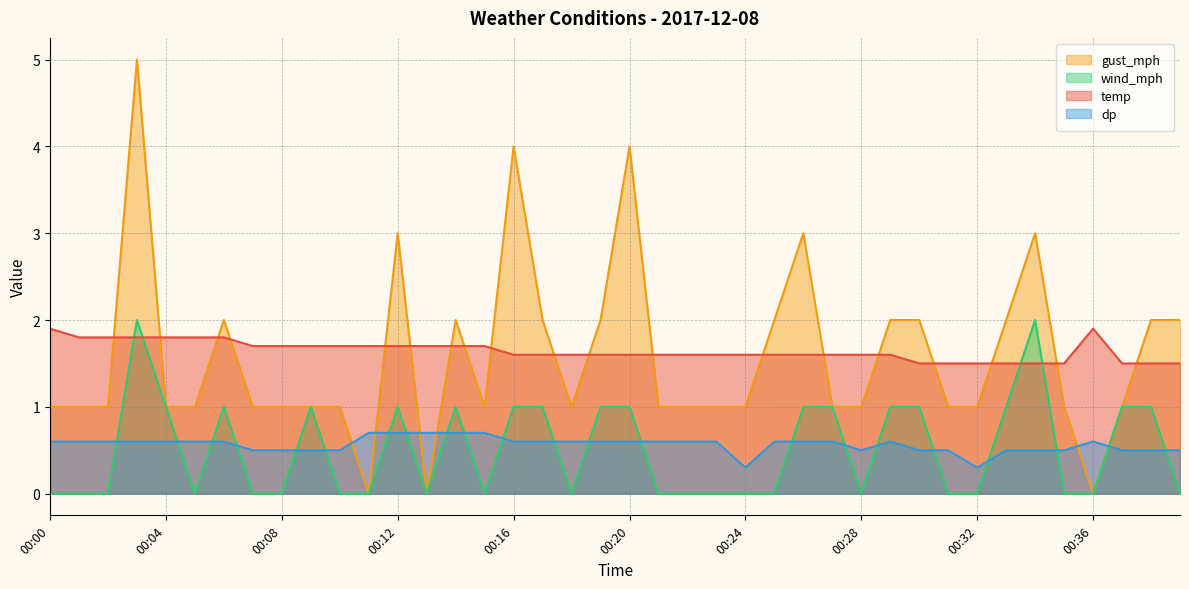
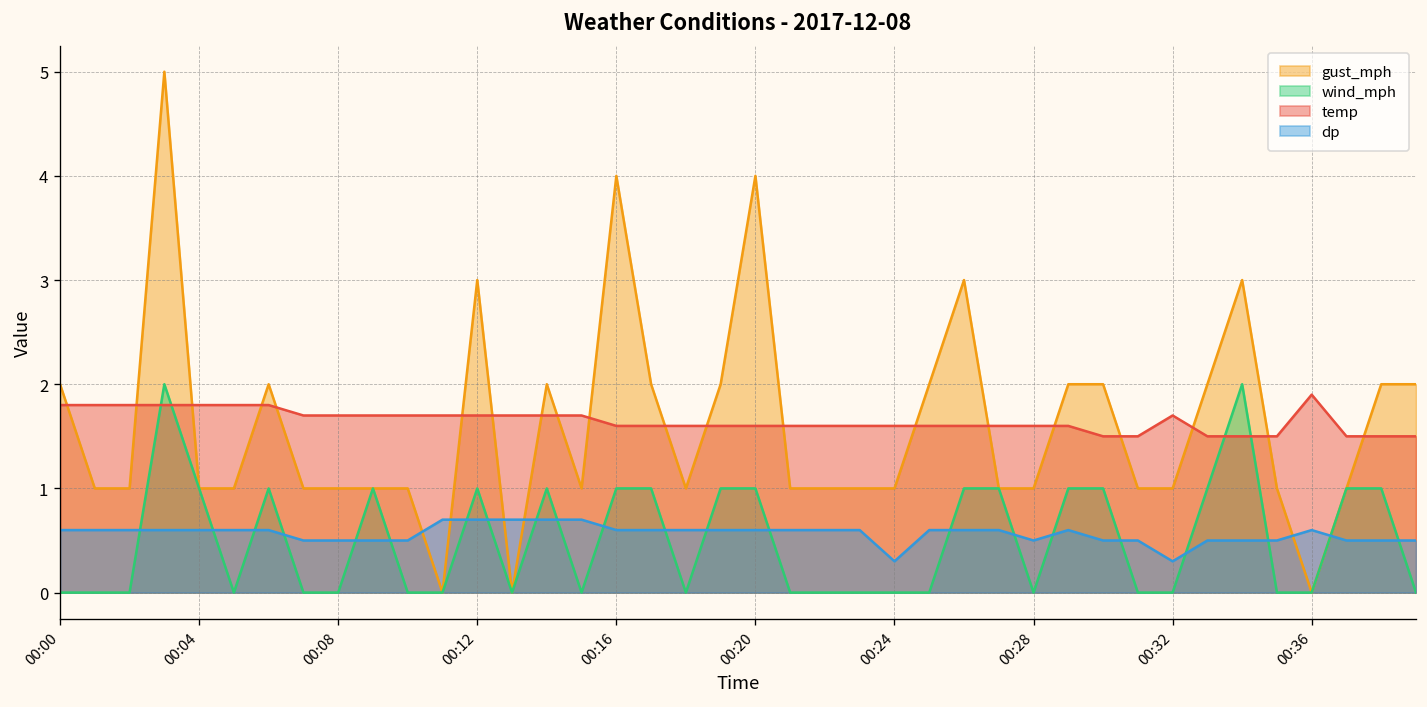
gust_mph, 00:00: 1 -> 2
temp, 00:00: 1.9 -> 1.8
temp, 00:32: 1.5 -> 1.7
